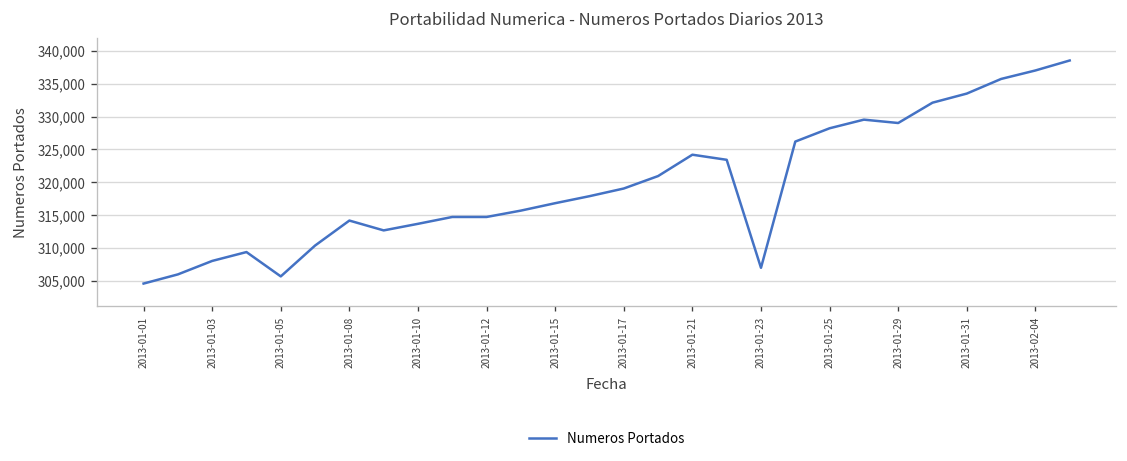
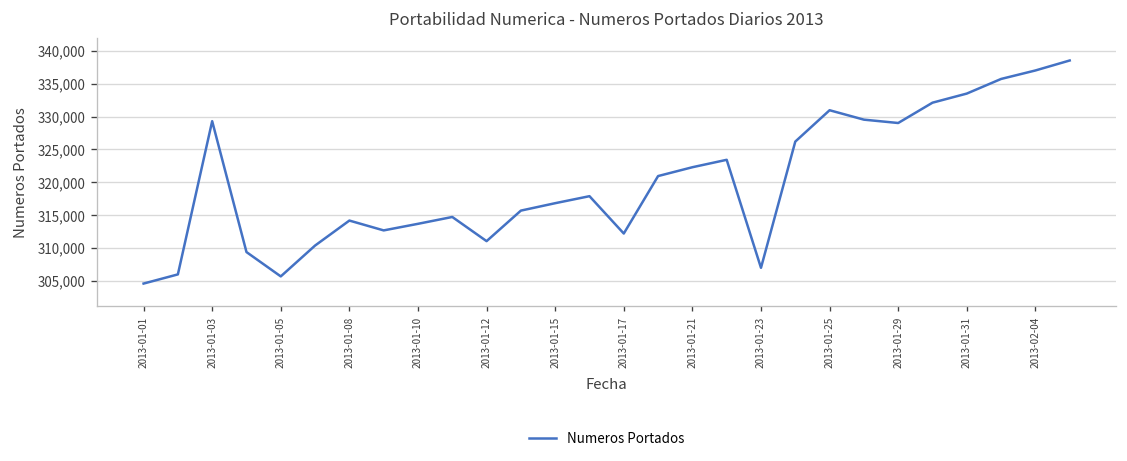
2013-01-03: 308,000 -> 329,000
2013-01-12: 315,000 -> 311,000
2013-01-17: 319,000 -> 312,000
2013-01-21: 324,000 -> 322,000
2013-01-25: 328,000 -> 331,000
